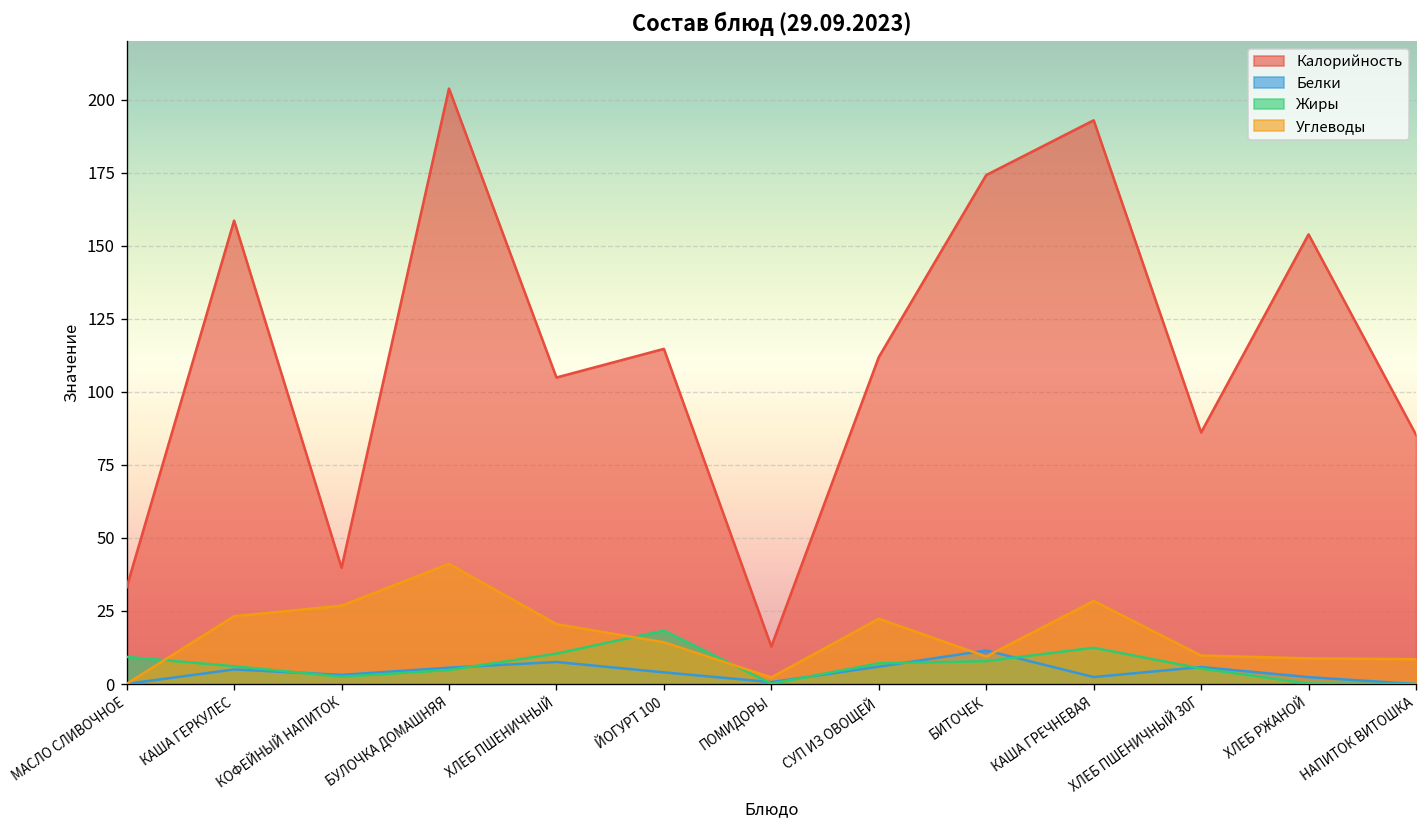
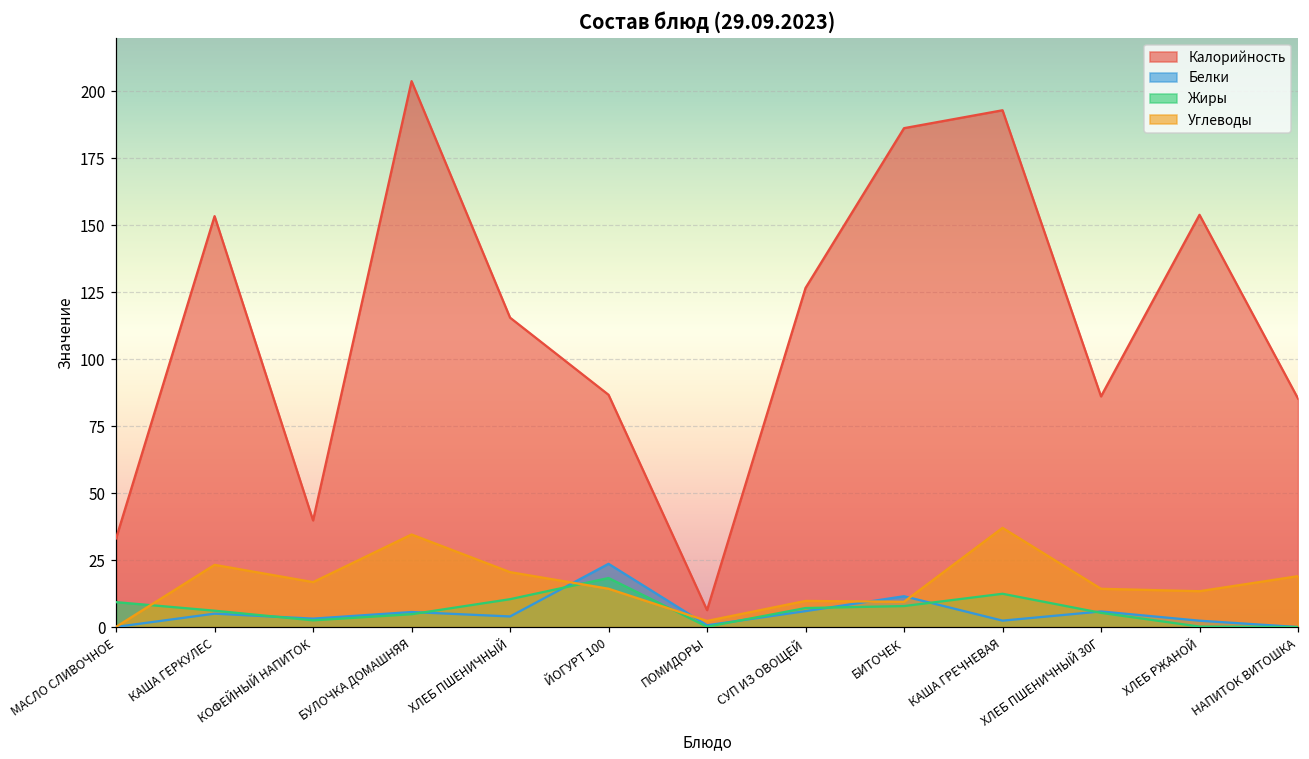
Калорийность, КАША ГЕРКУЛЕС: 159 -> 153
Углеводы, КОФЕЙНЫЙ НАПИТОК: 27 -> 17
Углеводы, БУЛОЧКА ДОМАШНЯЯ: 41 -> 35
Калорийность, ХЛЕБ ПШЕНИЧНЫЙ: 105 -> 116
Белки, ХЛЕБ ПШЕНИЧНЫЙ: 8 -> 4
Калорийность, ЙОГУРТ 100: 115 -> 87
Белки, ЙОГУРТ 100: 4 -> 24
Калорийность, ПОМИДОРЫ: 13 -> 6
Калорийность, СУП ИЗ ОВОЩЕЙ: 112 -> 127
Углеводы, СУП ИЗ ОВОЩЕЙ: 22 -> 10
Калорийность, БИТОЧЕК: 174 -> 186
Углеводы, КАША ГРЕЧНЕВАЯ: 28 -> 37
Углеводы, ХЛЕБ ПШЕНИЧНЫЙ 30Г: 10 -> 14
Углеводы, ХЛЕБ РЖАНОЙ: 9 -> 13
Углеводы, НАПИТОК ВИТОШКА: 9 -> 19
